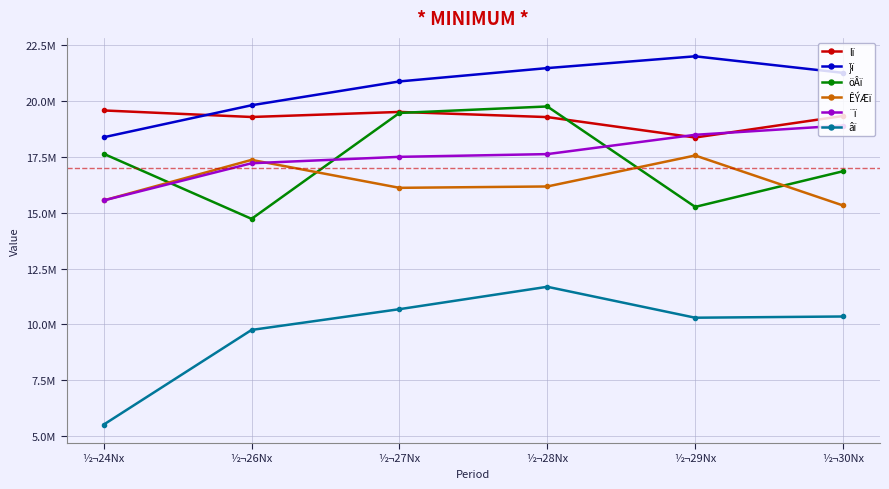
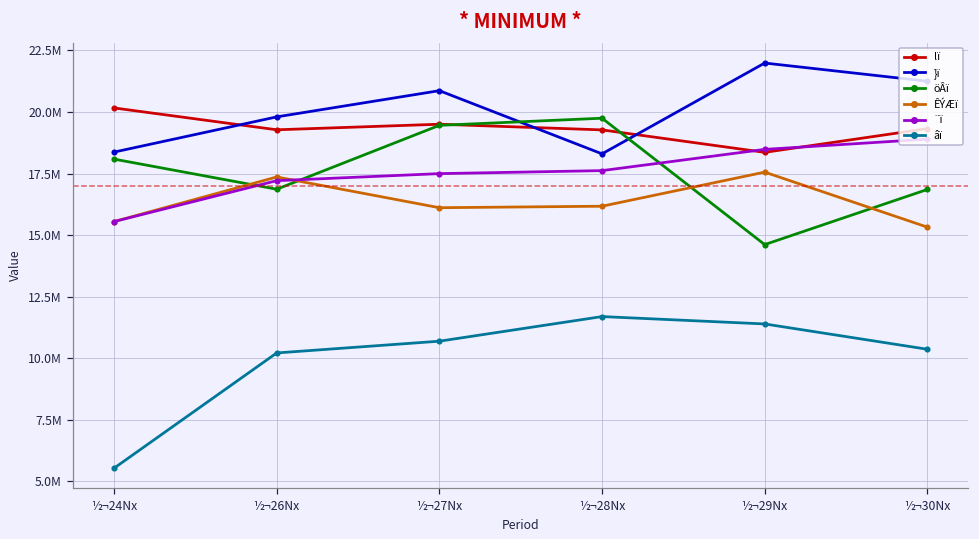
lï, ½¬24Nx: 19600000 -> 20200000
öÂï, ½¬24Nx: 17600000 -> 18100000
öÂï, ½¬26Nx: 14700000 -> 16900000
âï, ½¬26Nx: 9800000 -> 10200000
}ï, ½¬28Nx: 21500000 -> 18300000
öÂï, ½¬29Nx: 15300000 -> 14600000
âï, ½¬29Nx: 10300000 -> 11400000
